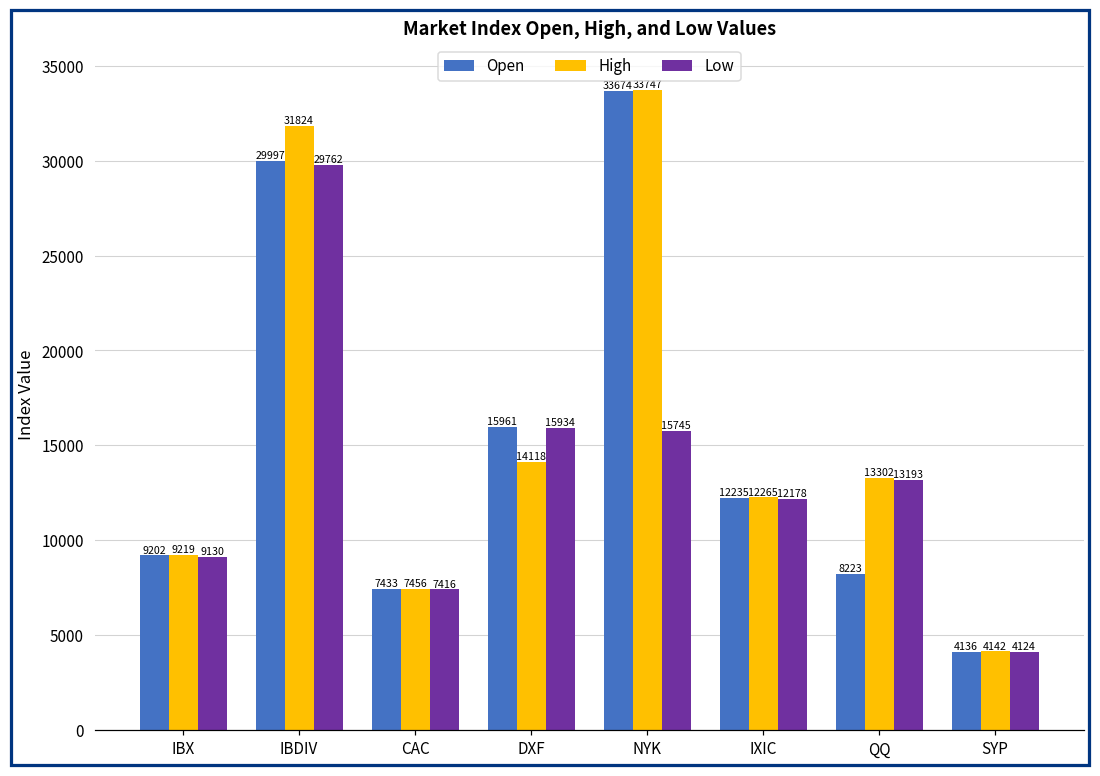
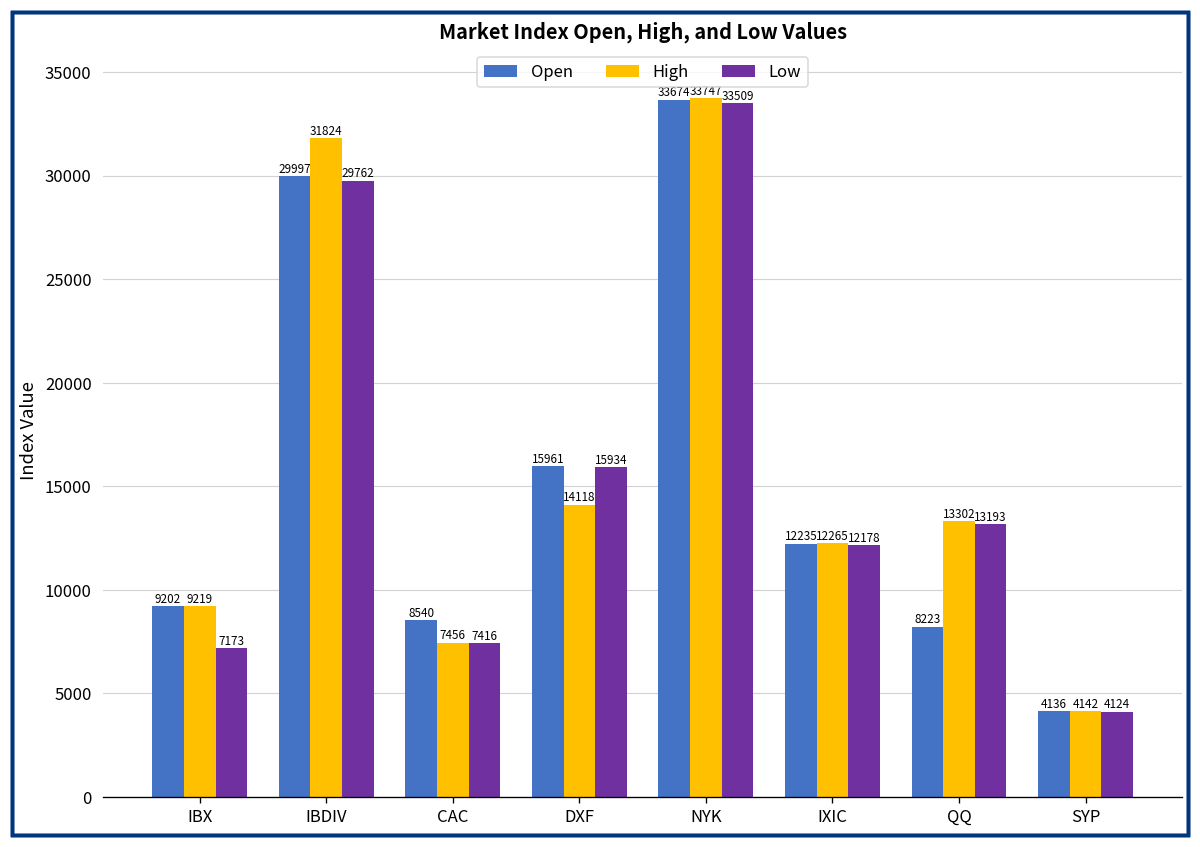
Low, IBX: 9130 -> 7173
Open, CAC: 7433 -> 8540
Low, NYK: 15745 -> 33509
